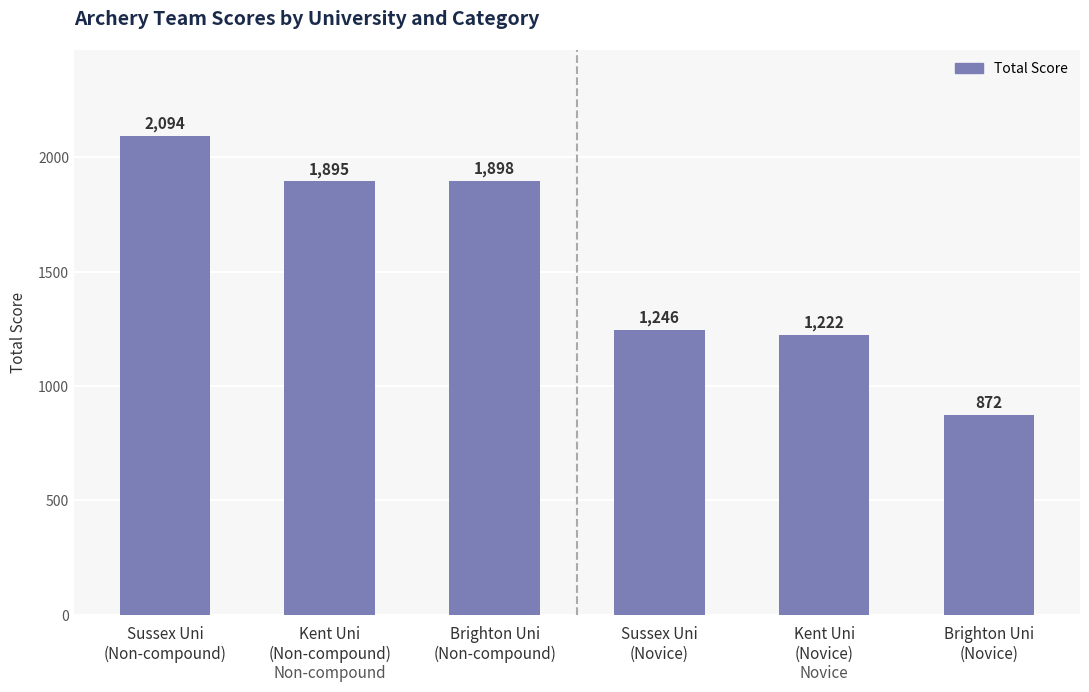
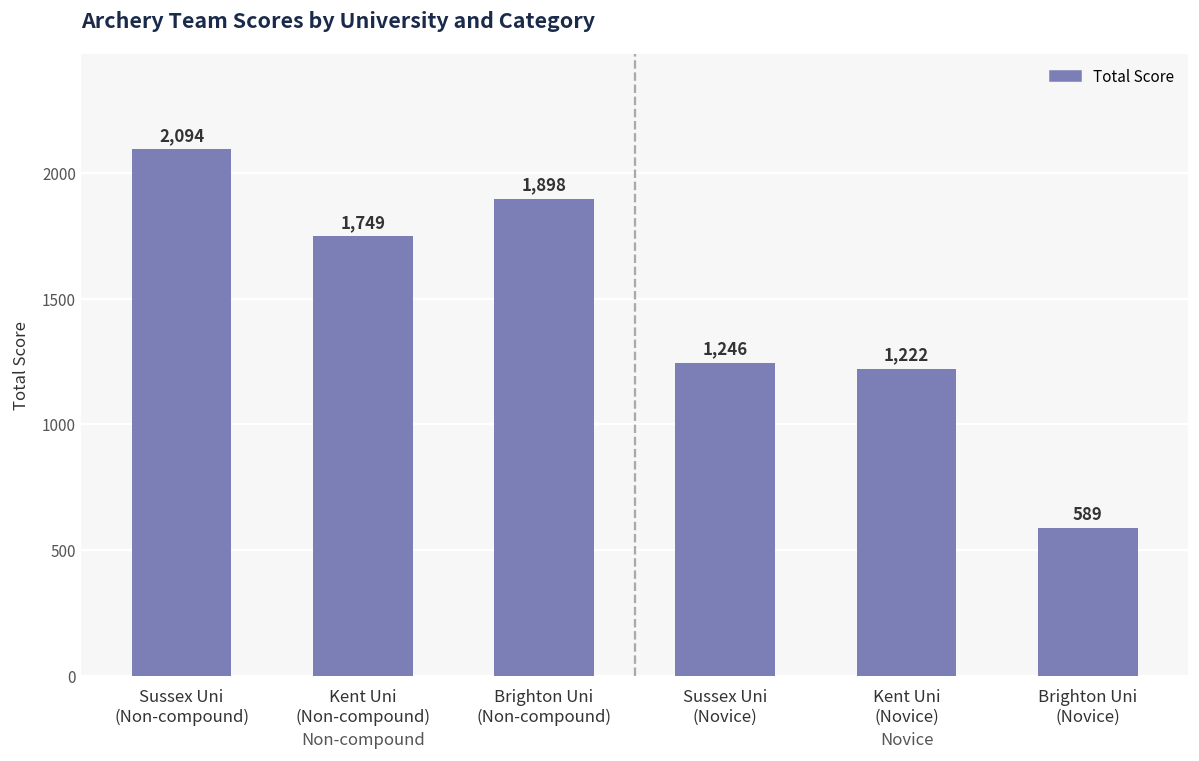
Kent Uni (Non-compound): 1,895 -> 1,749
Brighton Uni (Novice): 872 -> 589
